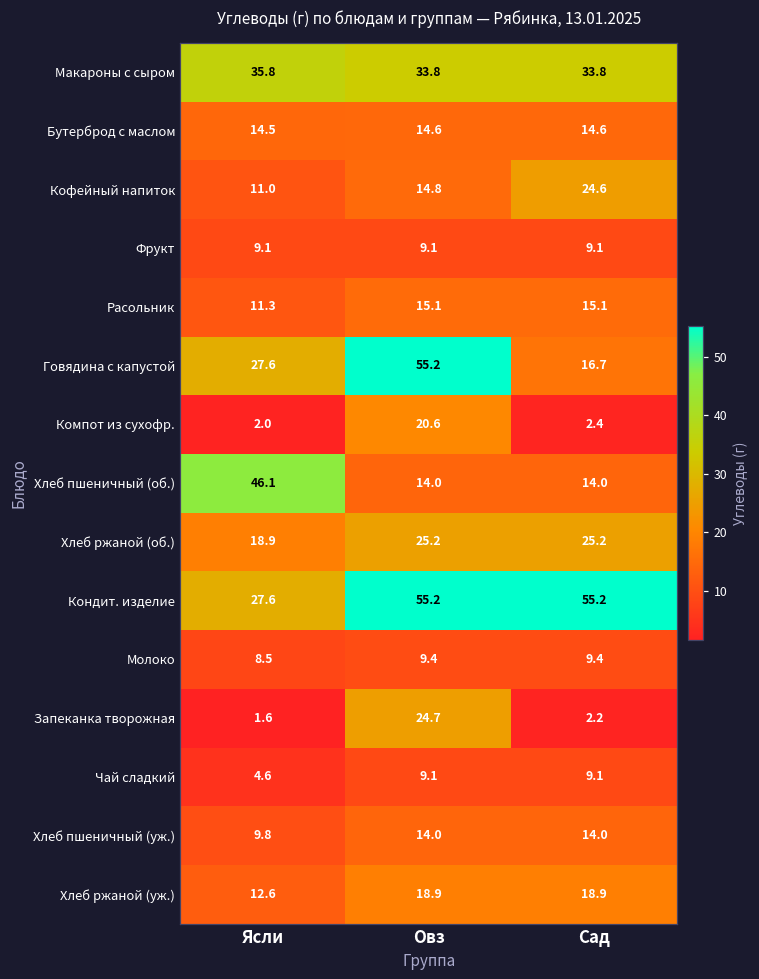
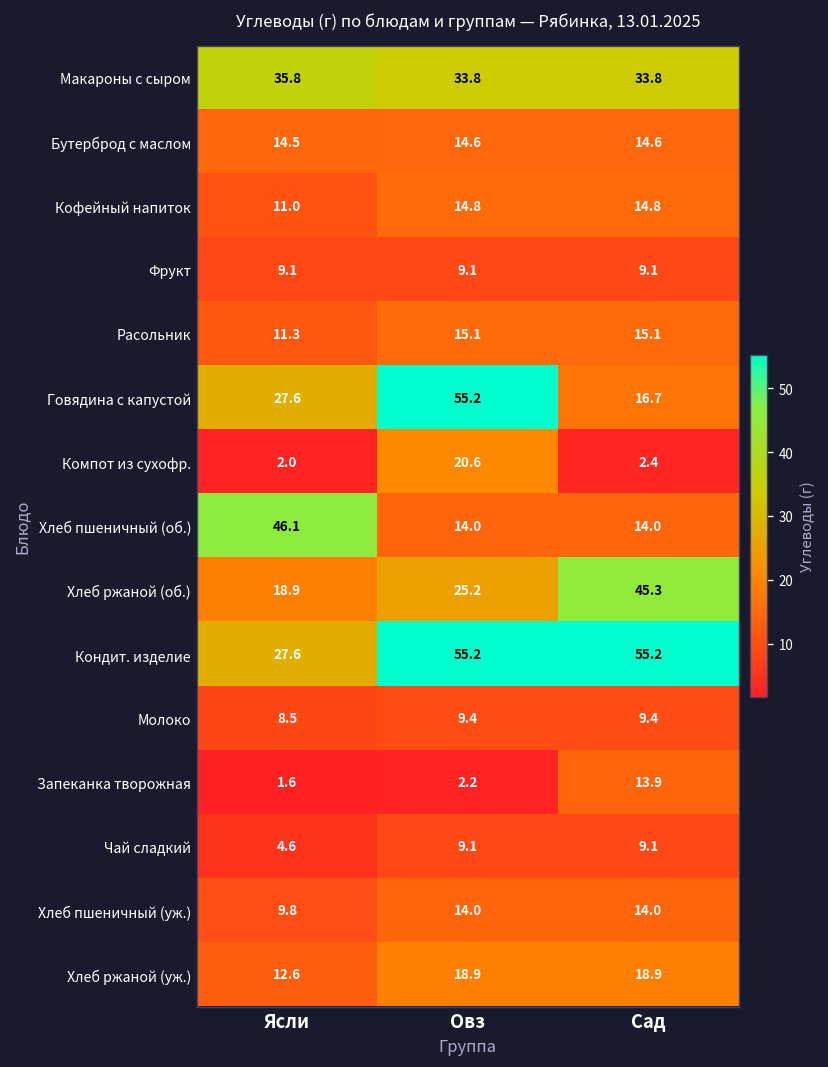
Кофейный напиток, Сад: 24.6 -> 14.8
Хлеб ржаной (об.), Сад: 25.2 -> 45.3
Запеканка творожная, Овз: 24.7 -> 2.2
Запеканка творожная, Сад: 2.2 -> 13.9
